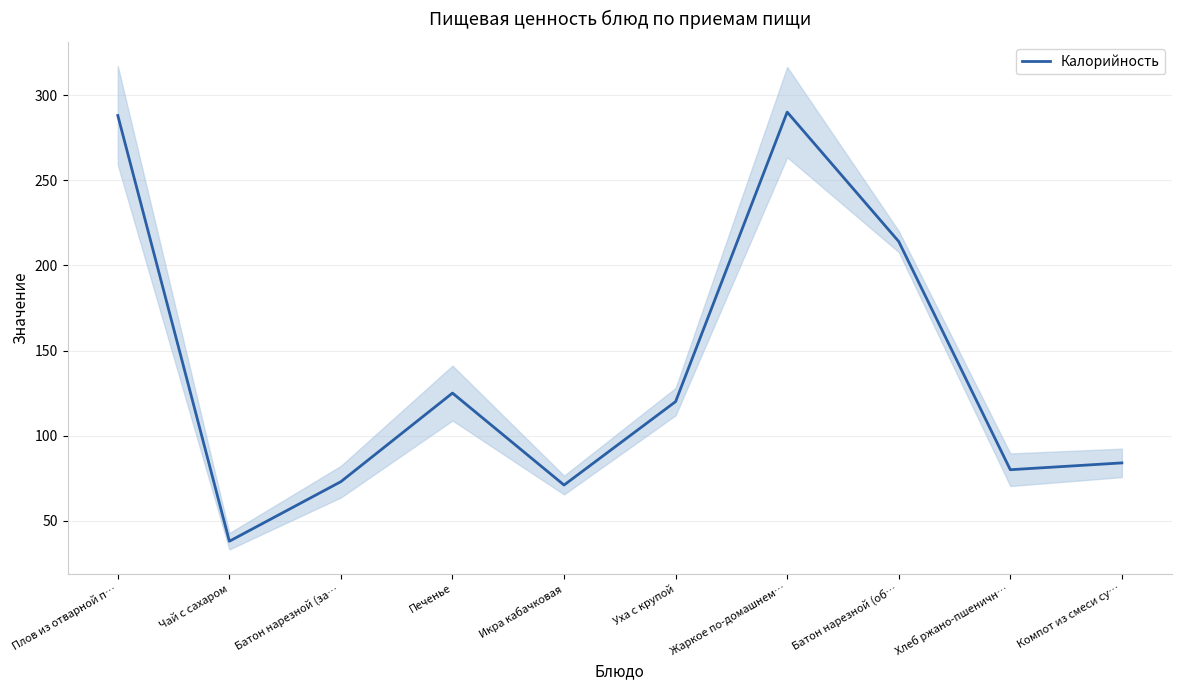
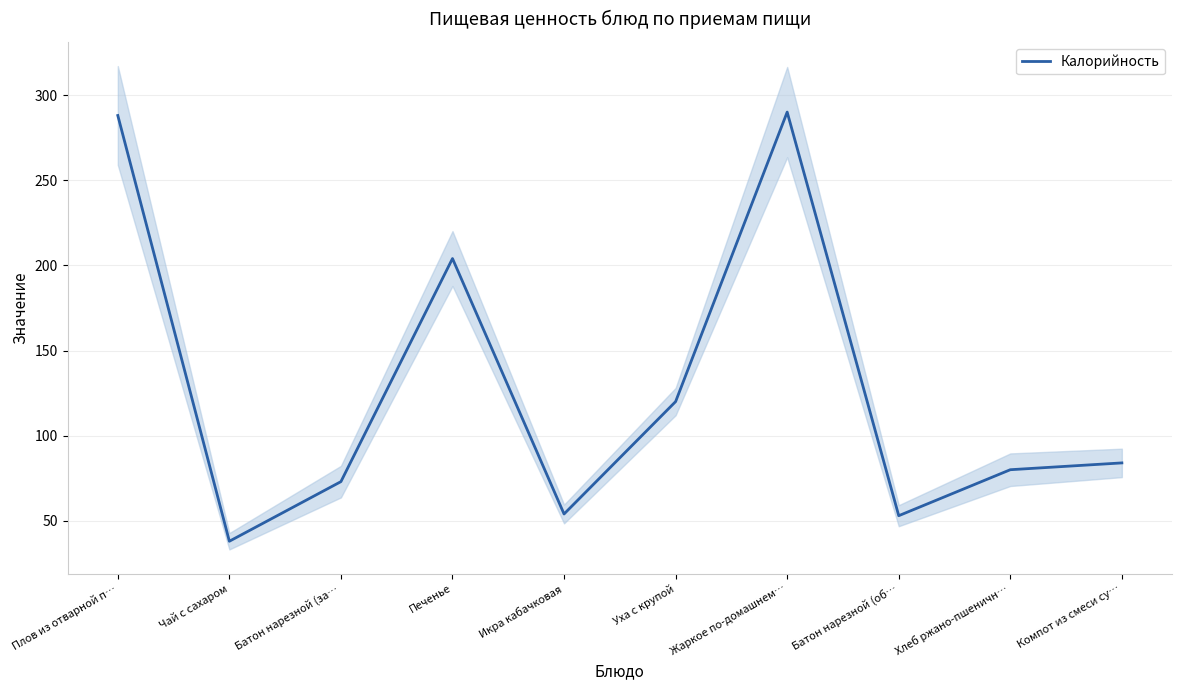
Калорийность, Печенье: 125 -> 204
Калорийность, Икра кабачковая: 71 -> 54
Калорийность, Батон нарезной (об…: 214 -> 53
